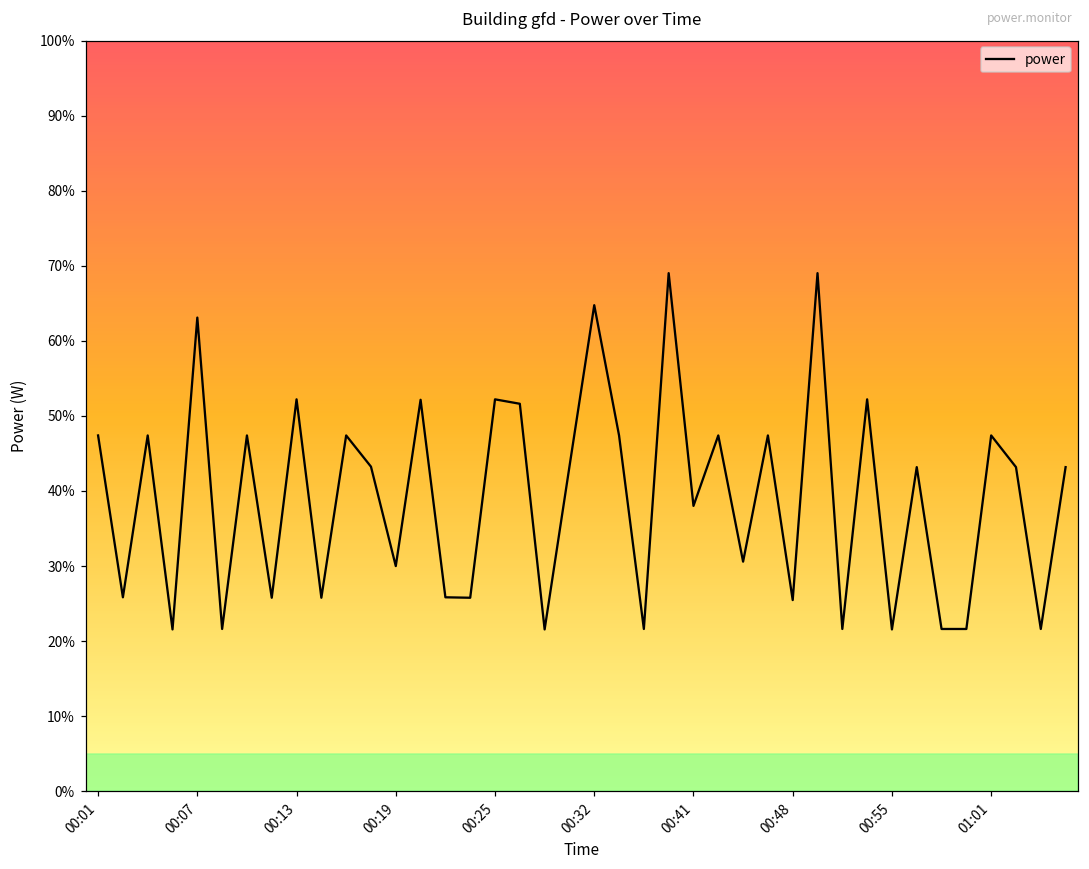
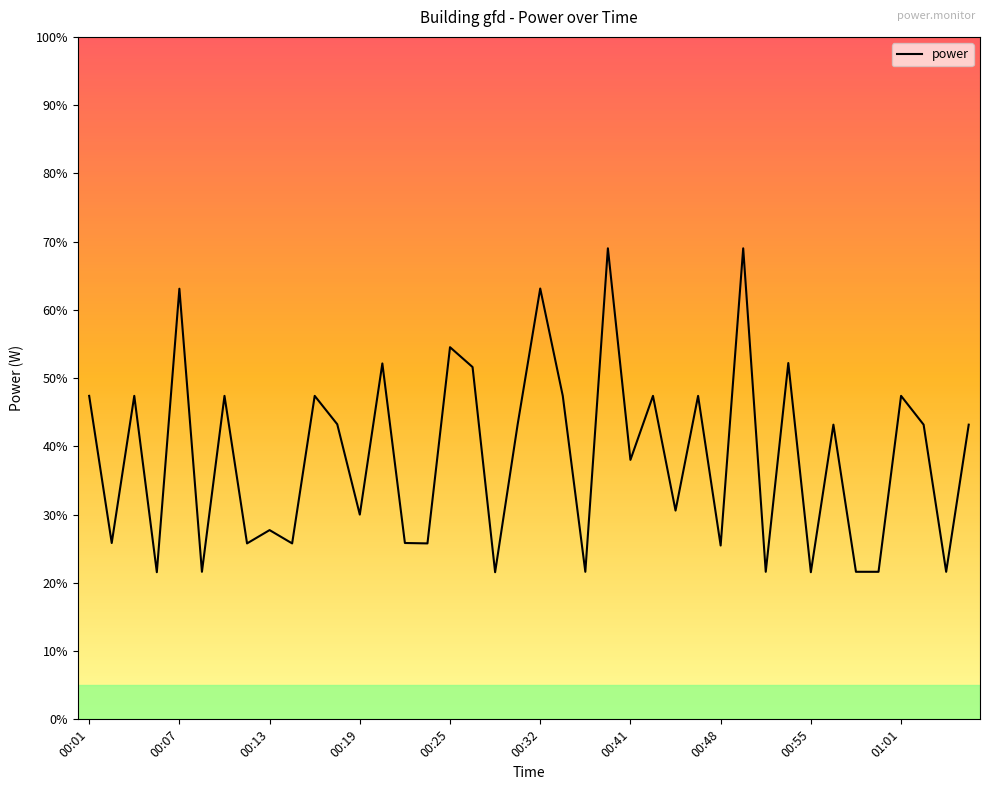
00:13: 52% -> 28%
00:25: 52% -> 55%
00:32: 65% -> 63%
